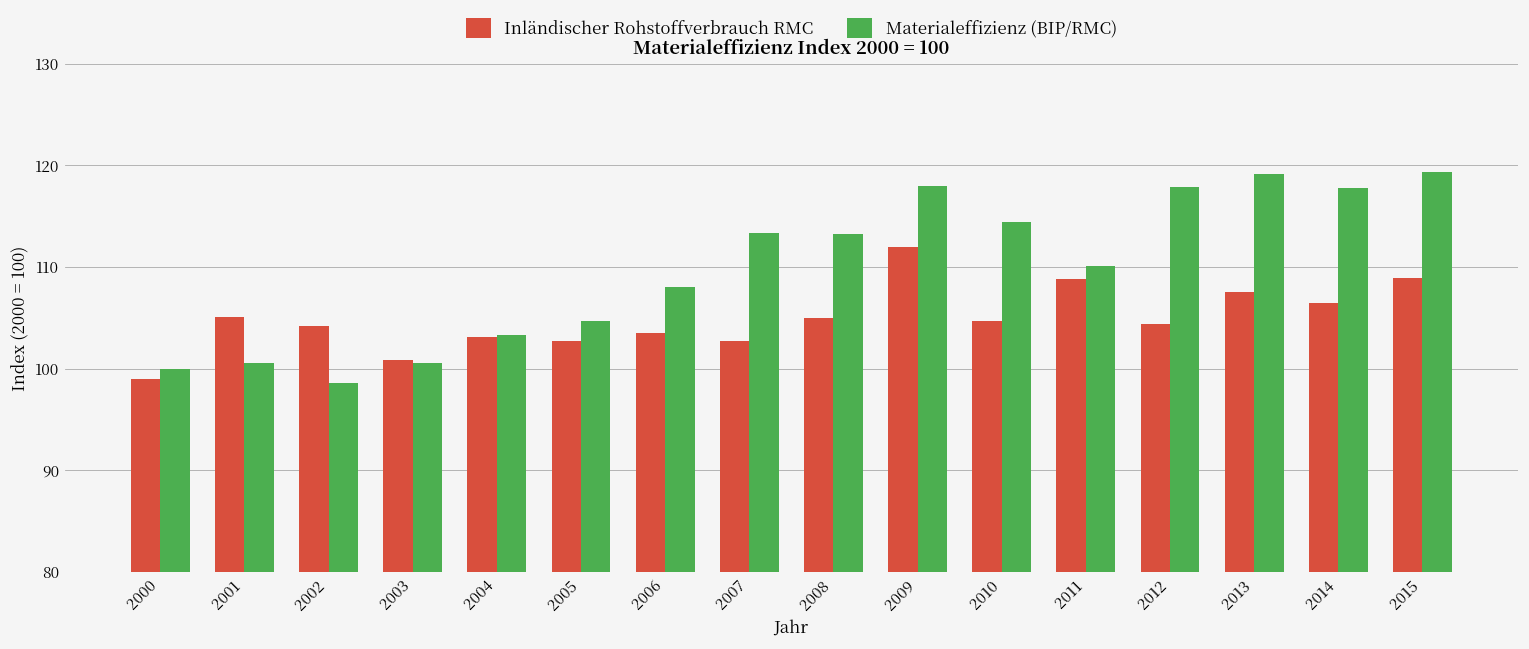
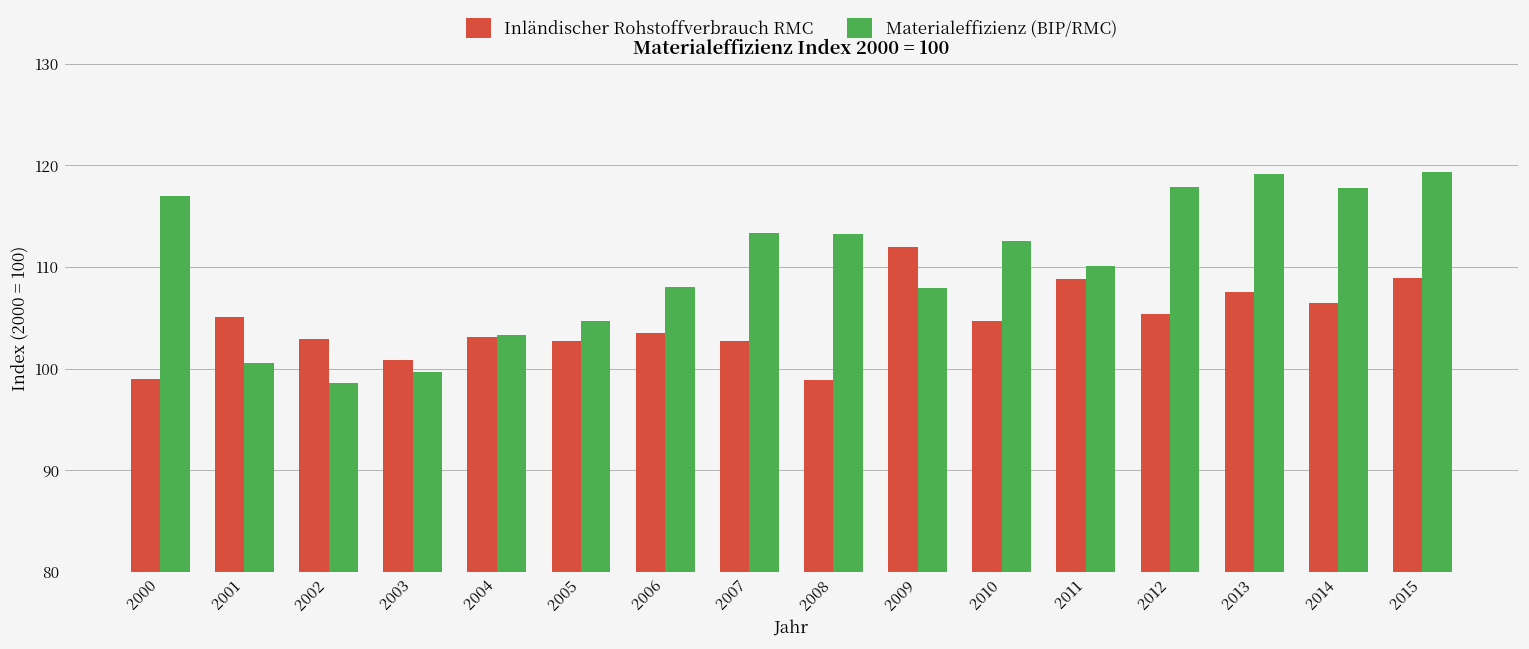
Materialeffizienz (BIP/RMC), 2000: 100 -> 117
Inländischer Rohstoffverbrauch RMC, 2002: 104 -> 103
Materialeffizienz (BIP/RMC), 2003: 101 -> 100
Inländischer Rohstoffverbrauch RMC, 2008: 105 -> 99
Materialeffizienz (BIP/RMC), 2009: 118 -> 108
Materialeffizienz (BIP/RMC), 2010: 114 -> 113
Inländischer Rohstoffverbrauch RMC, 2012: 104 -> 105
